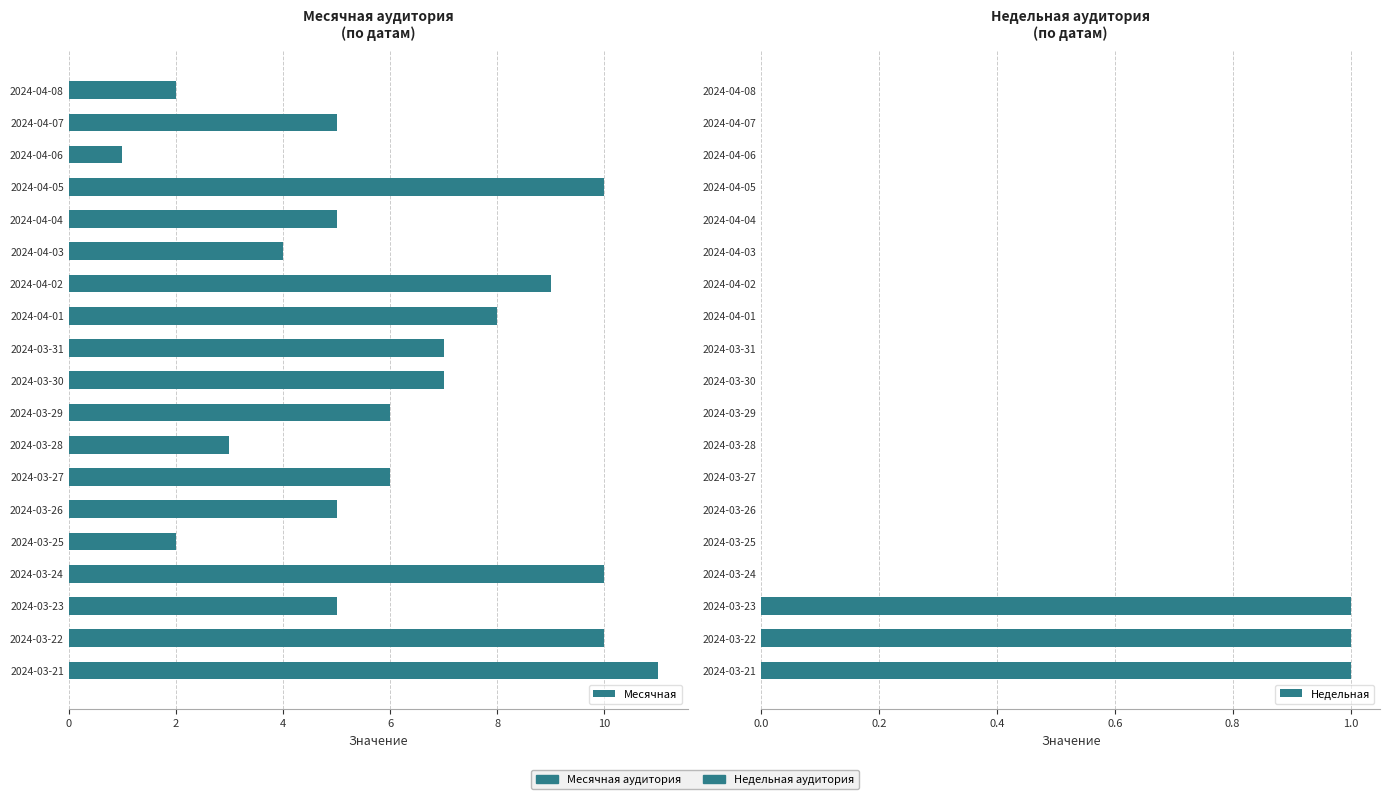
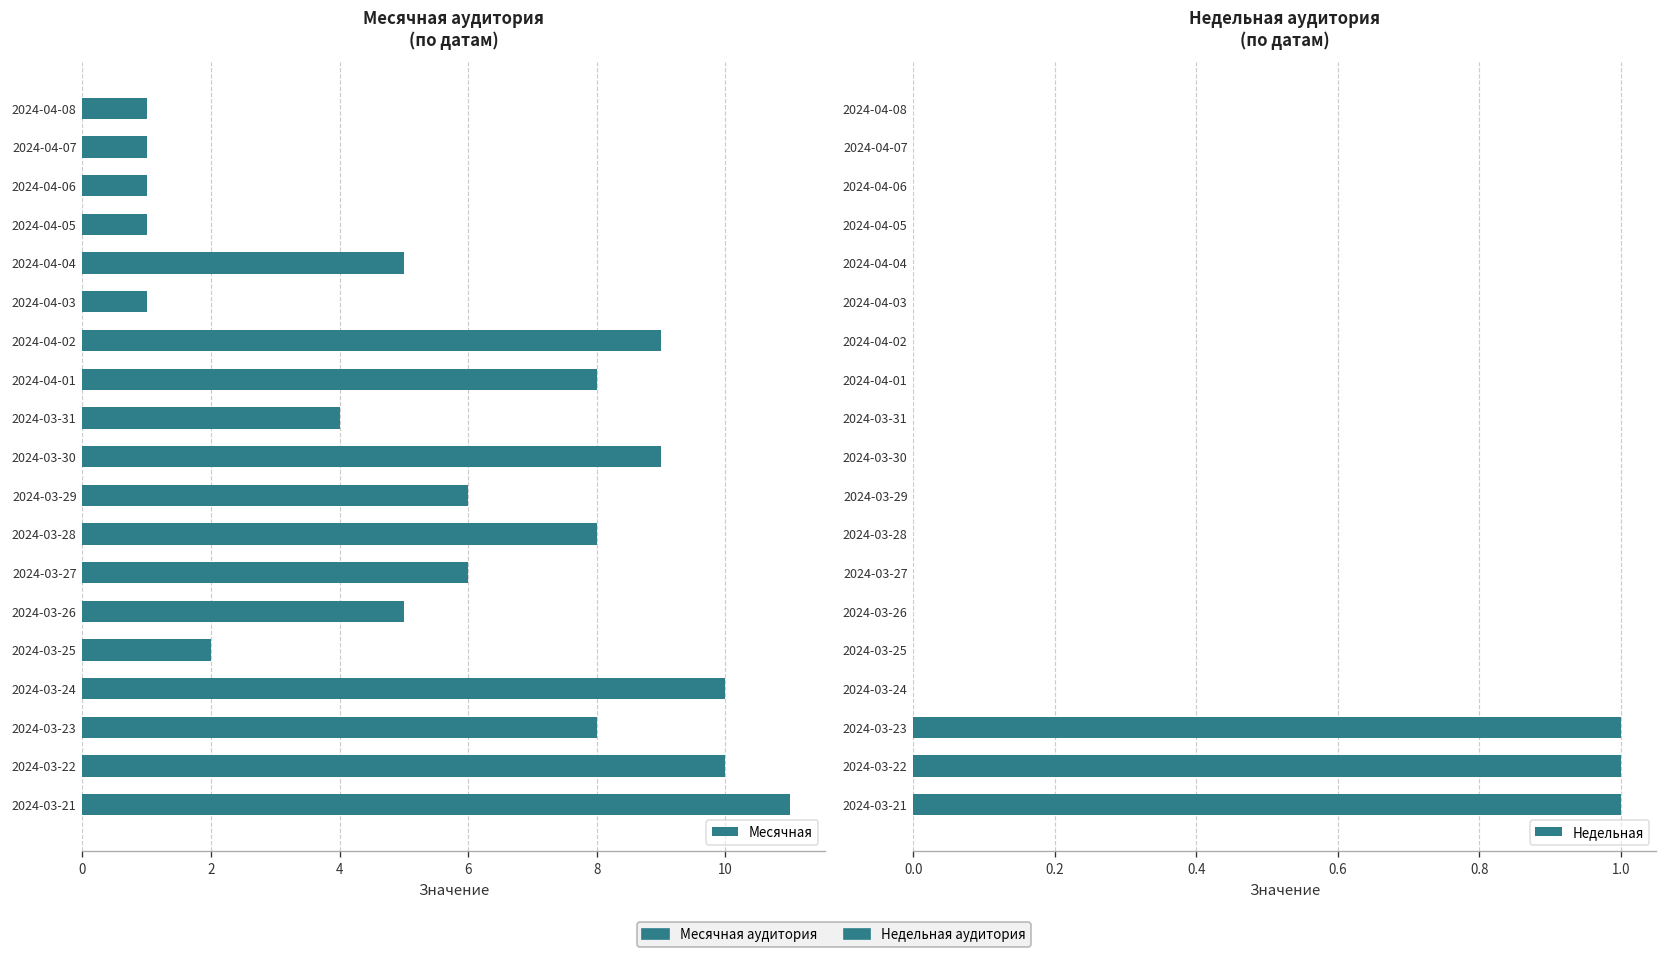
Месячная аудитория (по датам), 2024-04-08: 2 -> 1
Месячная аудитория (по датам), 2024-04-07: 5 -> 1
Месячная аудитория (по датам), 2024-04-05: 10 -> 1
Месячная аудитория (по датам), 2024-04-03: 4 -> 1
Месячная аудитория (по датам), 2024-03-31: 7 -> 4
Месячная аудитория (по датам), 2024-03-30: 7 -> 9
Месячная аудитория (по датам), 2024-03-28: 3 -> 8
Месячная аудитория (по датам), 2024-03-23: 5 -> 8
